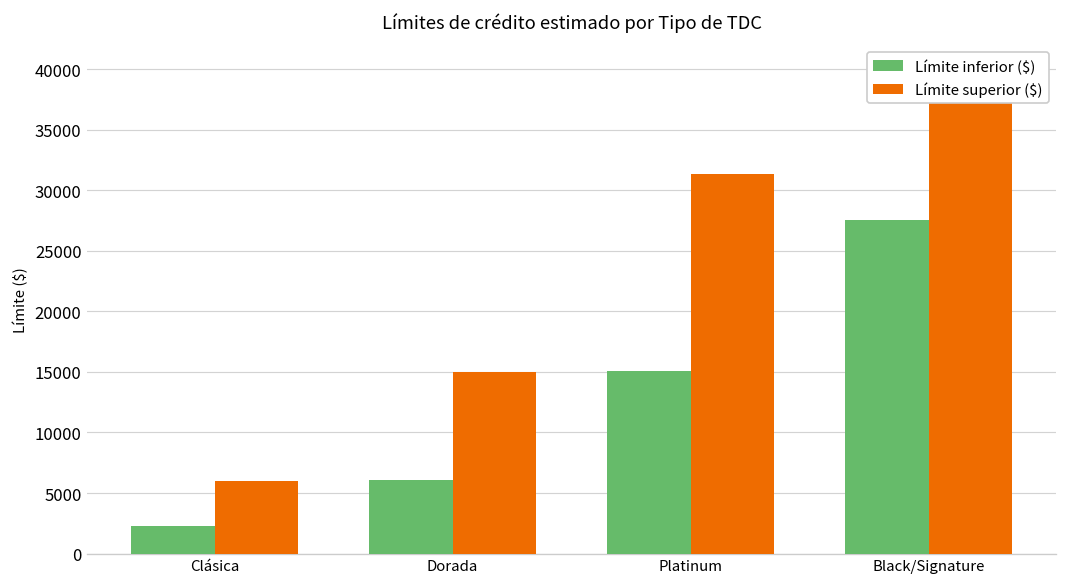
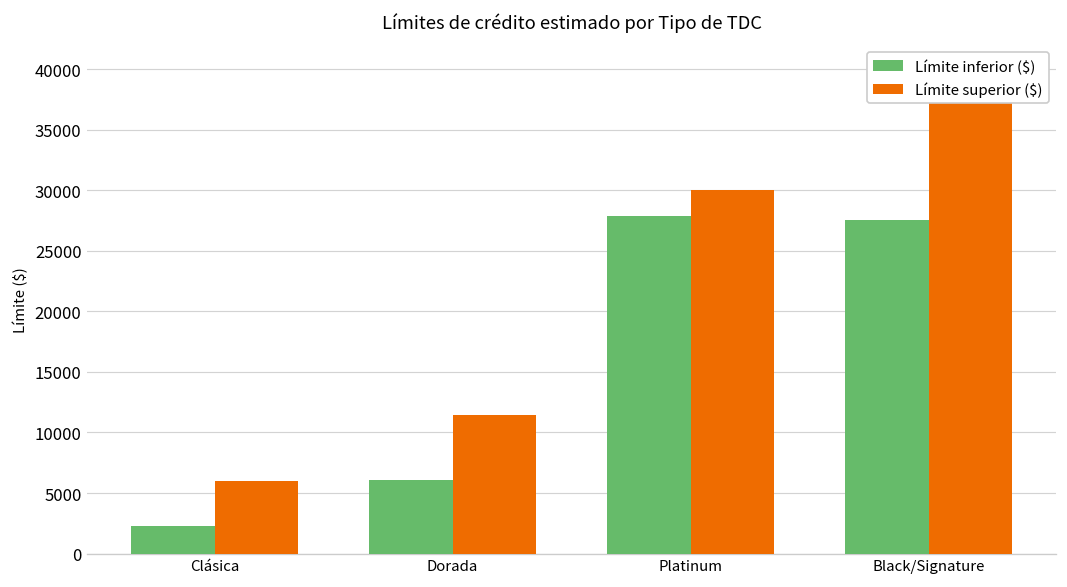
Límite superior ($), Dorada: 15000 -> 11400
Límite inferior ($), Platinum: 15100 -> 27900
Límite superior ($), Platinum: 31300 -> 30000
